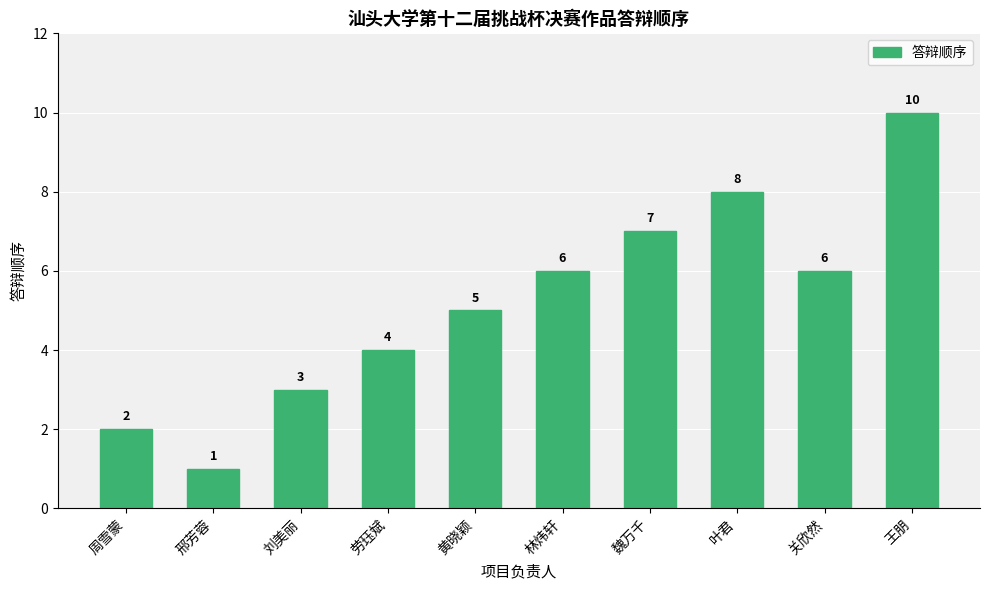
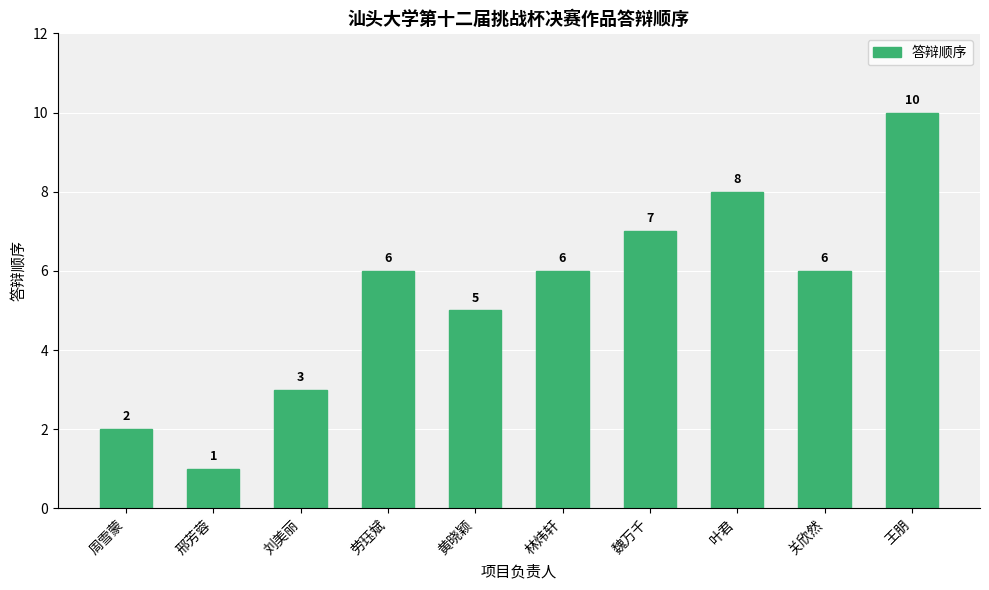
劳珏斌: 4 -> 6
